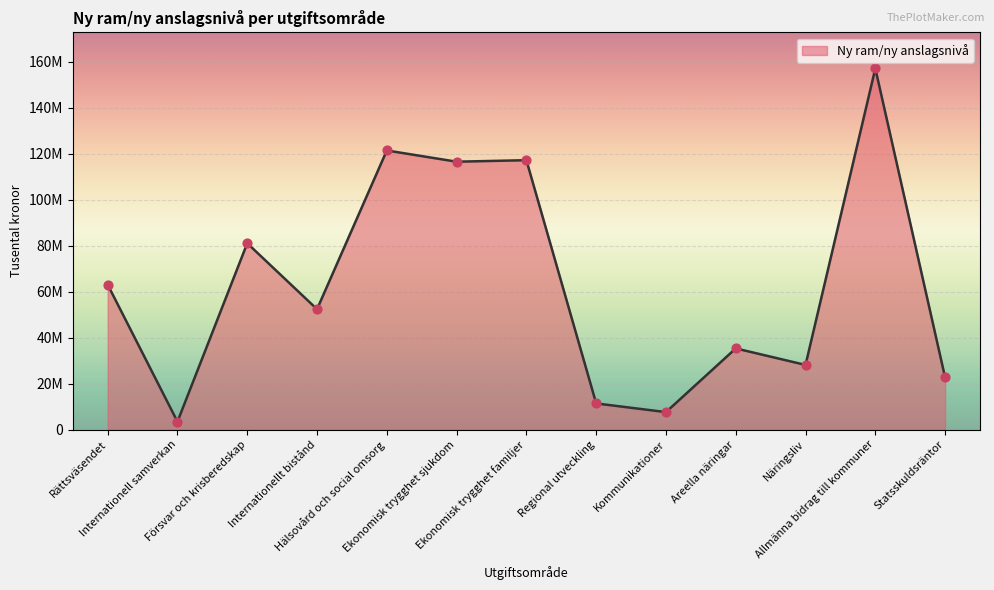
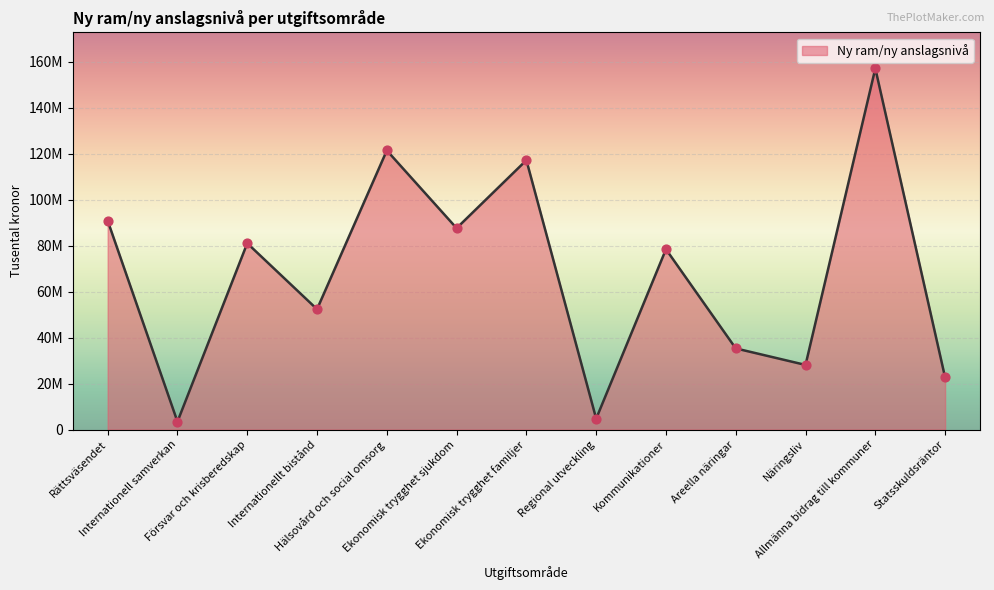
Rättsväsendet: 63000000 -> 91000000
Ekonomisk trygghet sjukdom: 117000000 -> 88000000
Regional utveckling: 11000000 -> 5000000
Kommunikationer: 8000000 -> 78000000
